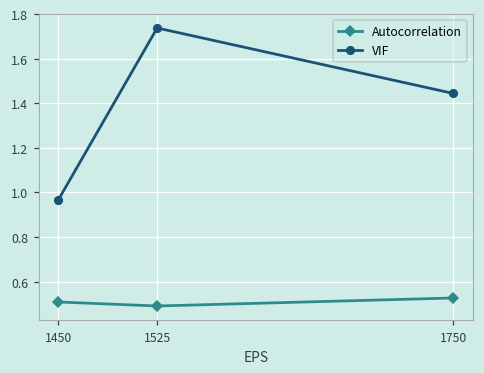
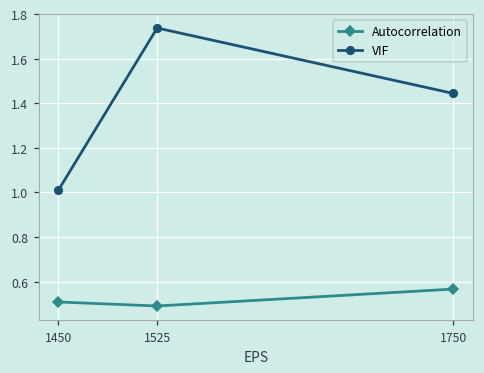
VIF, 1450: 0.97 -> 1.01
Autocorrelation, 1750: 0.53 -> 0.57
